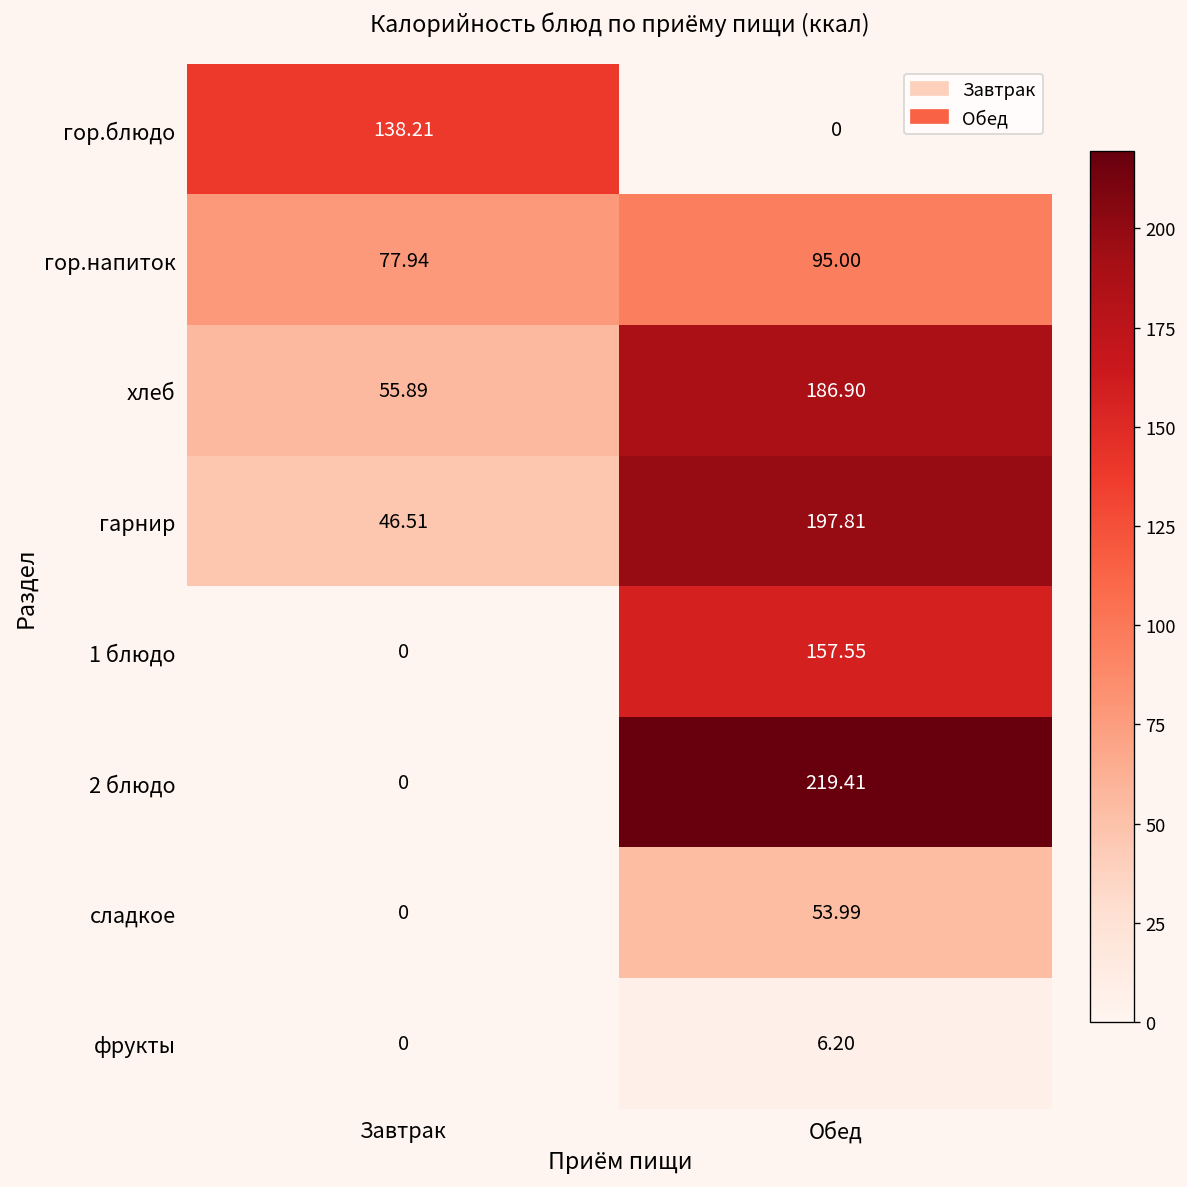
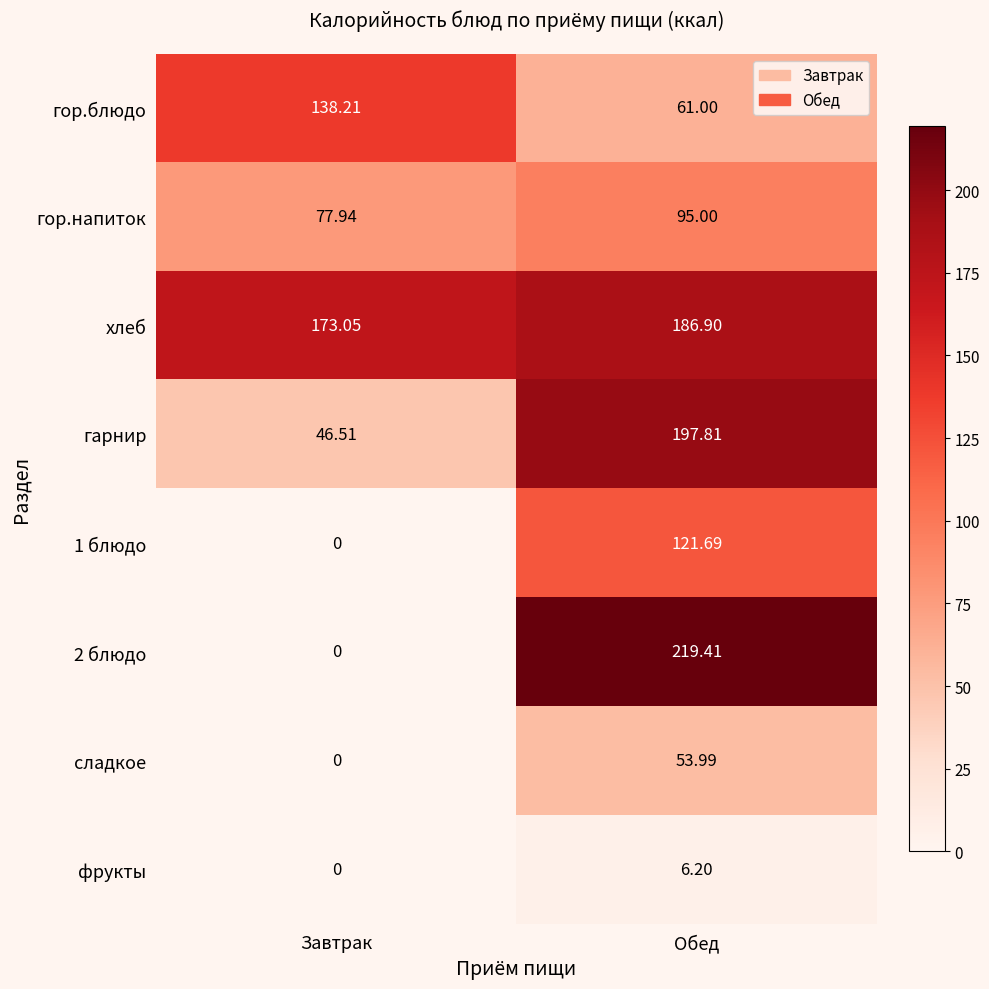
гор.блюдо, Обед: 0 -> 61.00
хлеб, Завтрак: 55.89 -> 173.05
1 блюдо, Обед: 157.55 -> 121.69
